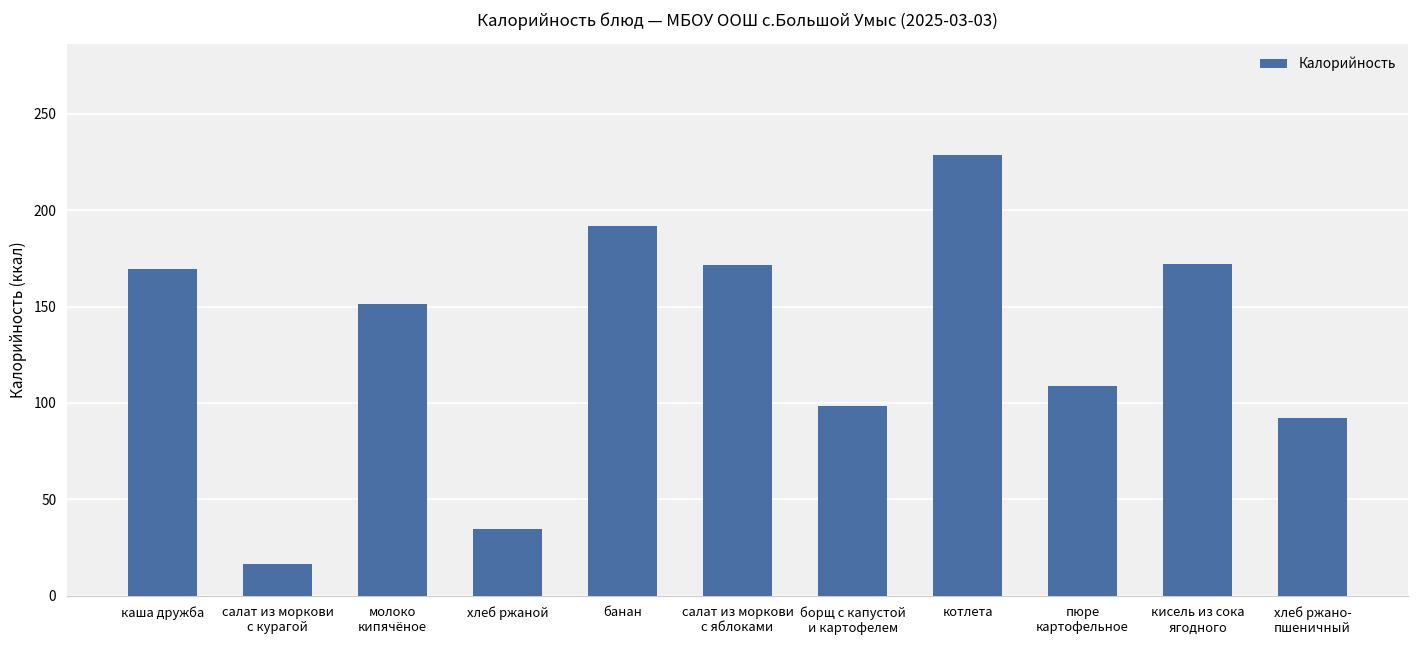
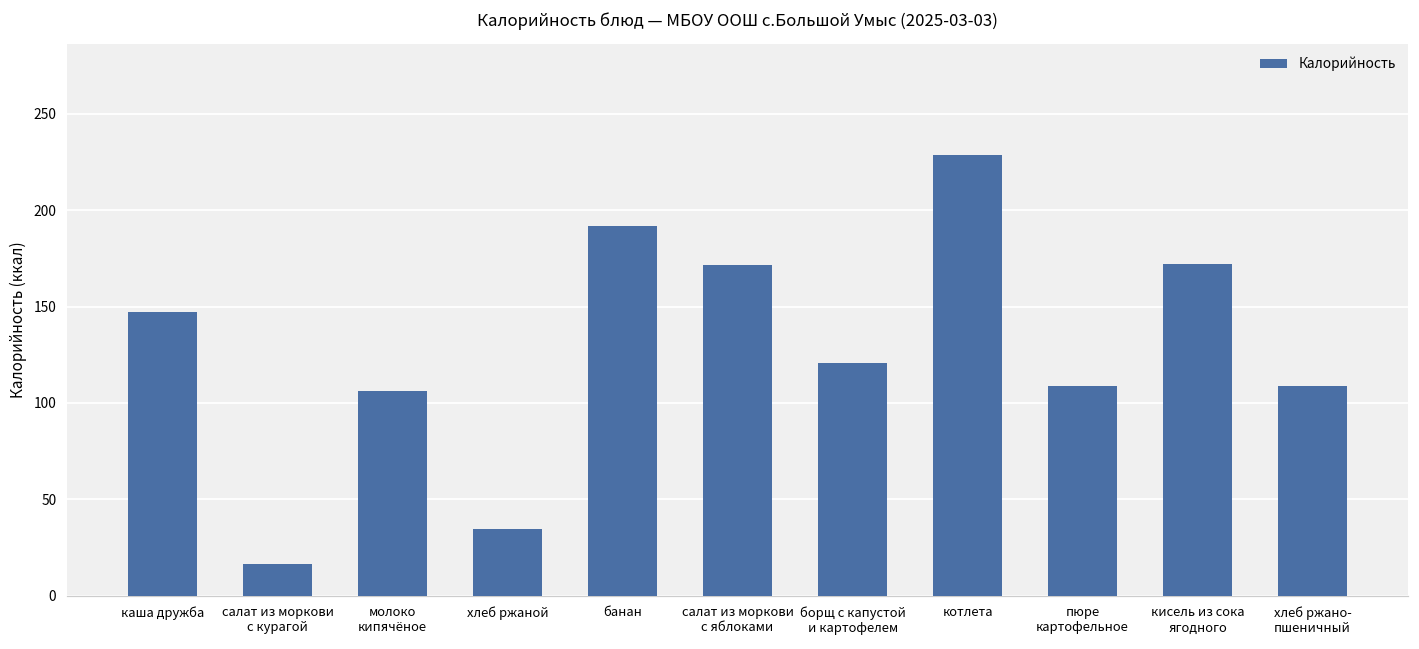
каша дружба: 170 -> 147
молоко кипячёное: 152 -> 106
борщ с капустой и картофелем: 98 -> 121
хлеб ржано- пшеничный: 92 -> 109
